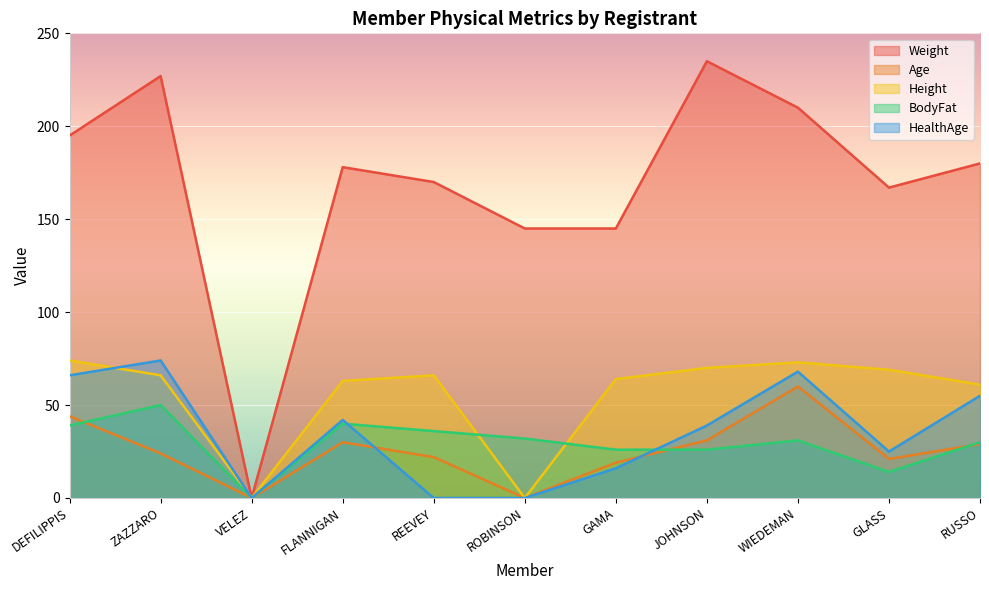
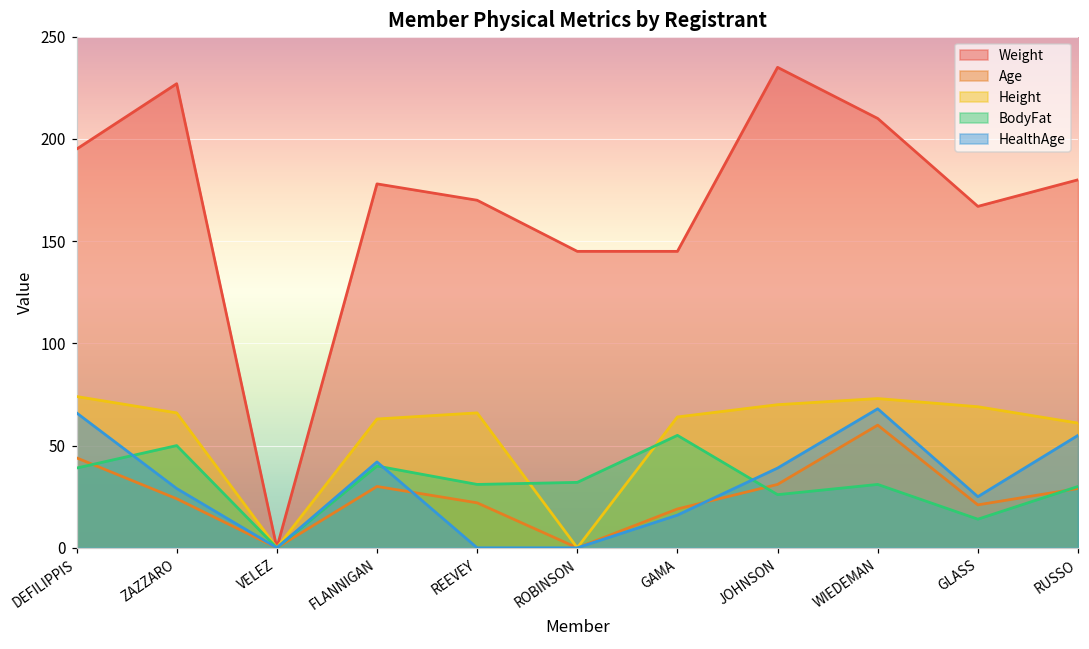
HealthAge, ZAZZARO: 74 -> 29
BodyFat, REEVEY: 36 -> 31
BodyFat, GAMA: 26 -> 55
